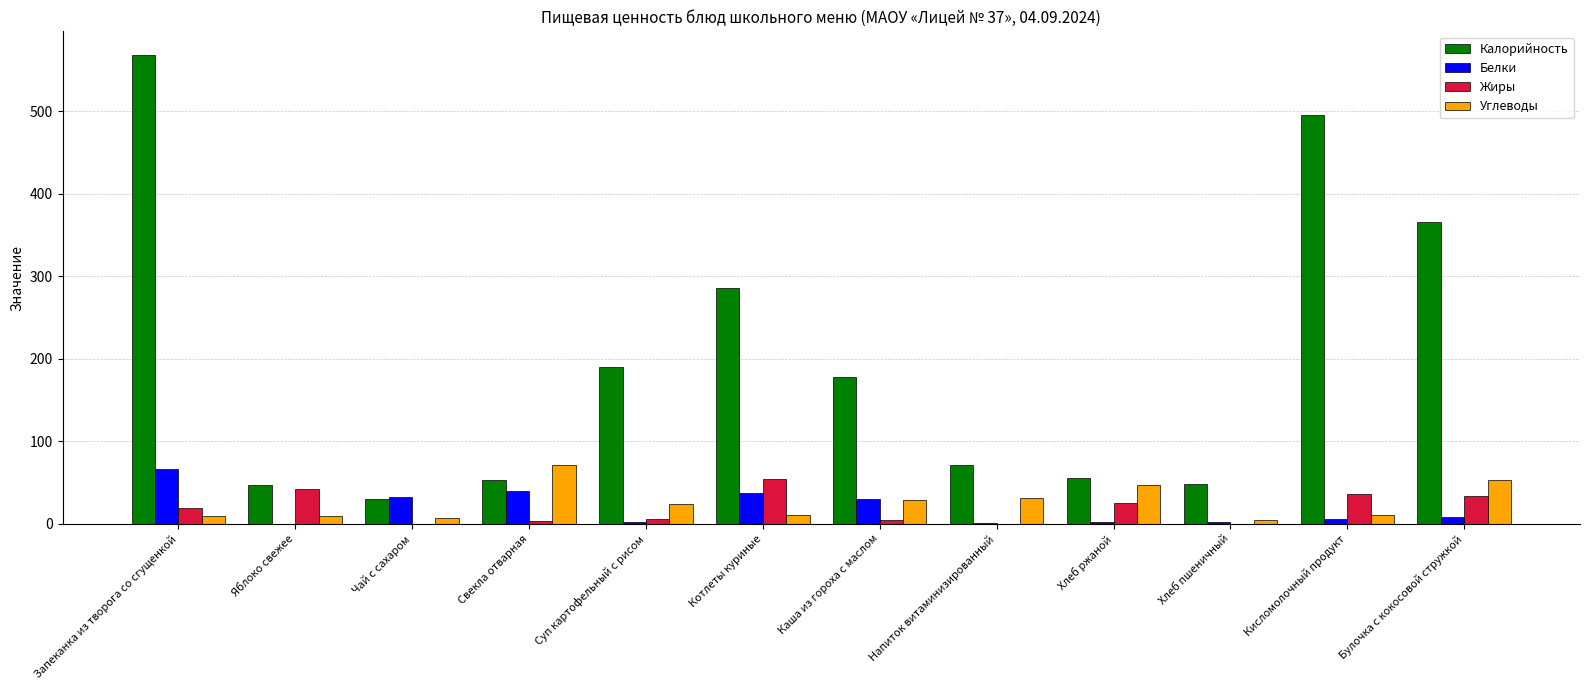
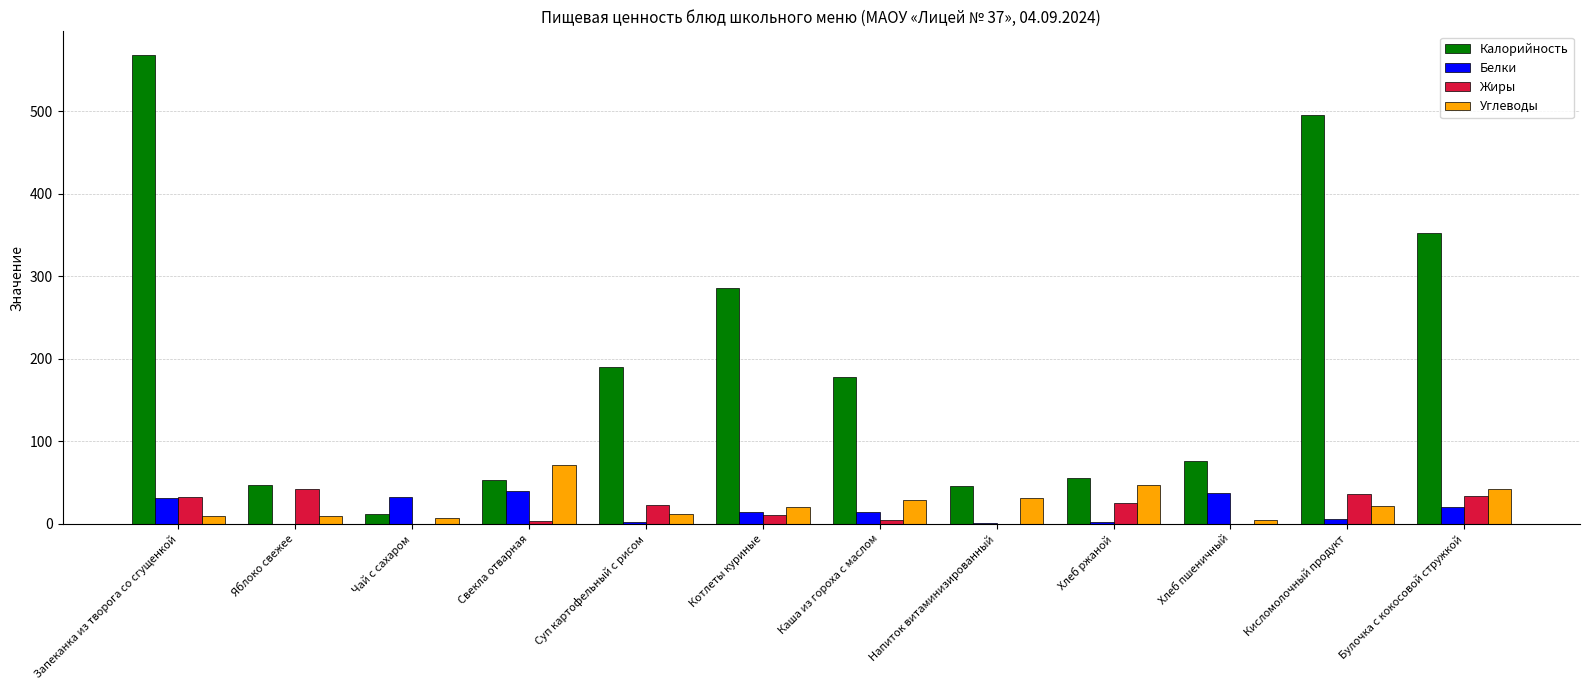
Белки, Запеканка из творога со сгущенкой: 70 -> 30
Жиры, Запеканка из творога со сгущенкой: 20 -> 30
Калорийность, Чай с сахаром: 30 -> 10
Жиры, Суп картофельный с рисом: 10 -> 20
Углеводы, Суп картофельный с рисом: 20 -> 10
Белки, Котлеты куриные: 40 -> 10
Жиры, Котлеты куриные: 50 -> 10
Углеводы, Котлеты куриные: 10 -> 20
Белки, Каша из гороха с маслом: 30 -> 10
Калорийность, Напиток витаминизированный: 70 -> 50
Калорийность, Хлеб пшеничный: 50 -> 80
Белки, Хлеб пшеничный: 0 -> 40
Углеводы, Кисломолочный продукт: 10 -> 20
Калорийность, Булочка с кокосовой стружкой: 370 -> 350
Белки, Булочка с кокосовой стружкой: 10 -> 20
Углеводы, Булочка с кокосовой стружкой: 50 -> 40
